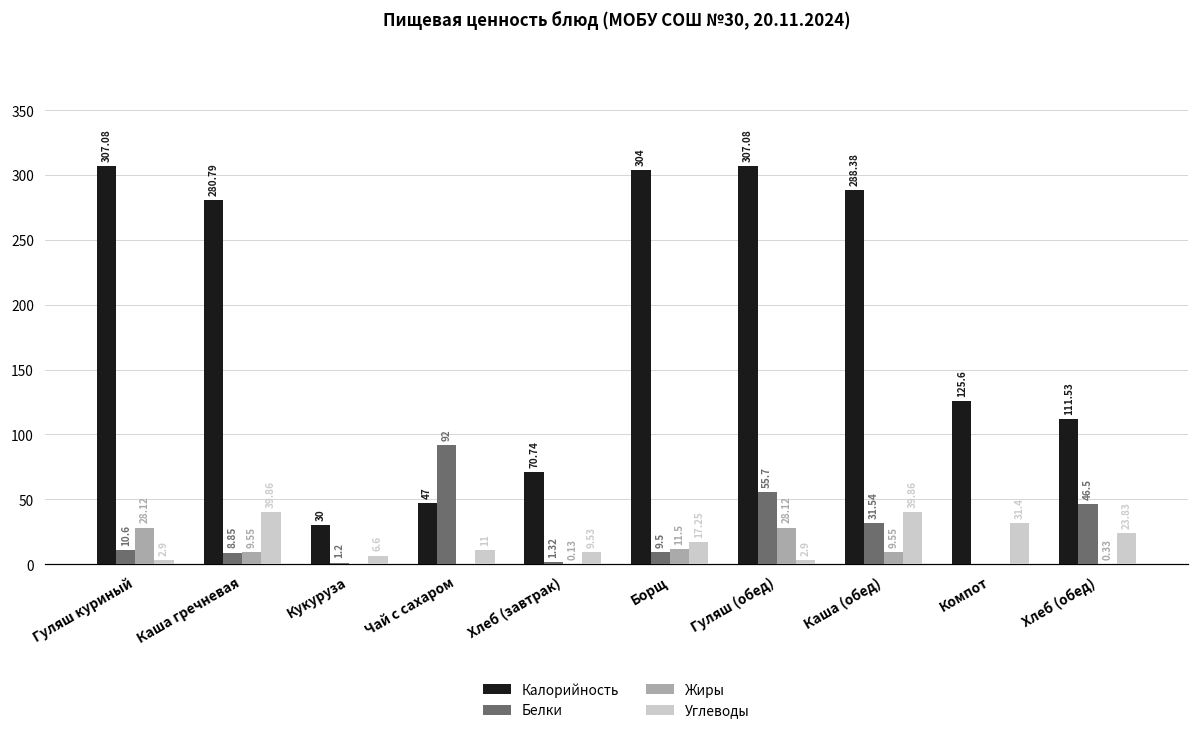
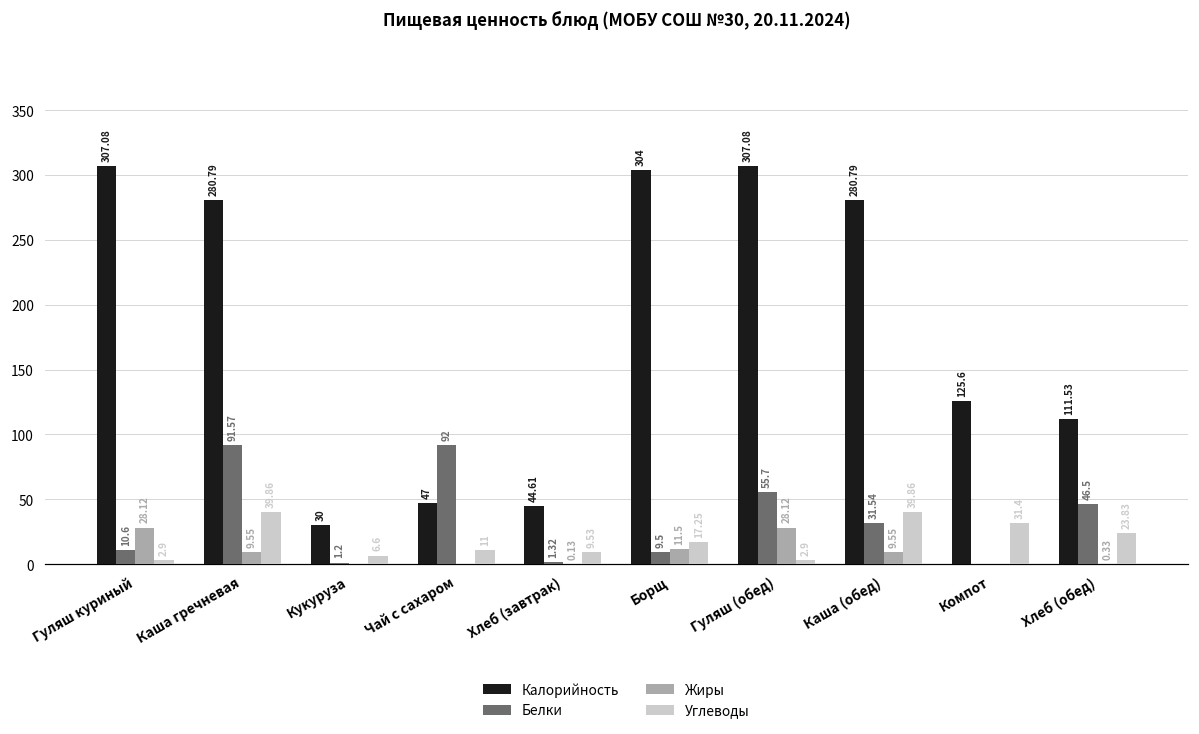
Белки, Каша гречневая: 8.85 -> 91.57
Калорийность, Хлеб (завтрак): 70.74 -> 44.61
Калорийность, Каша (обед): 288.38 -> 280.79
